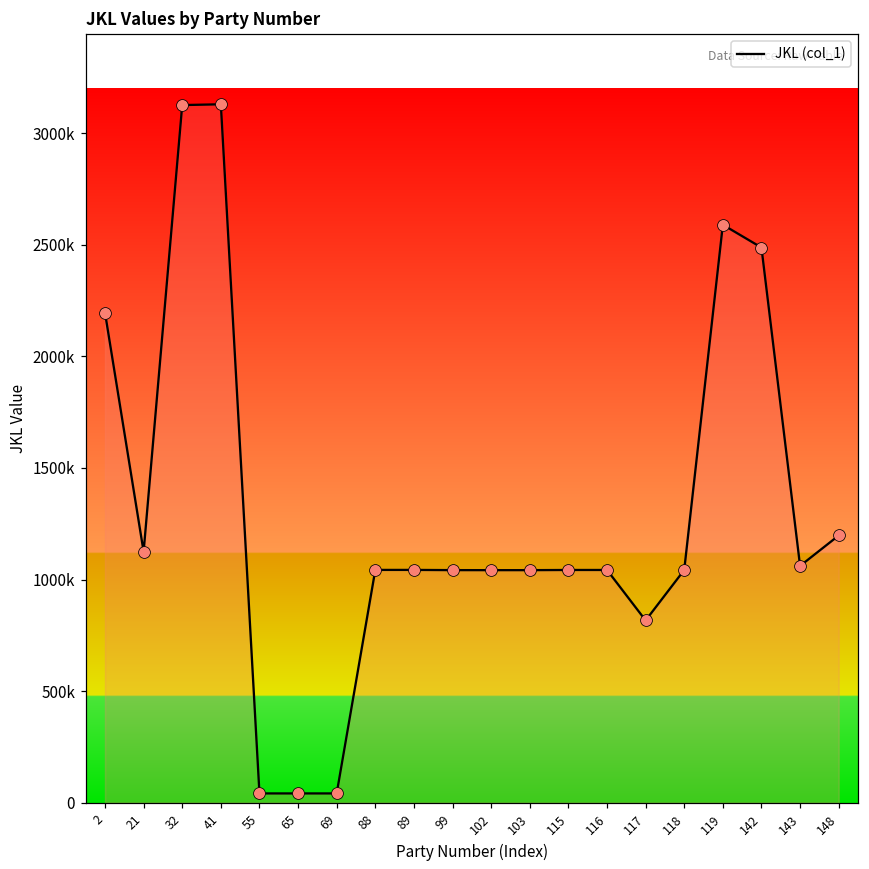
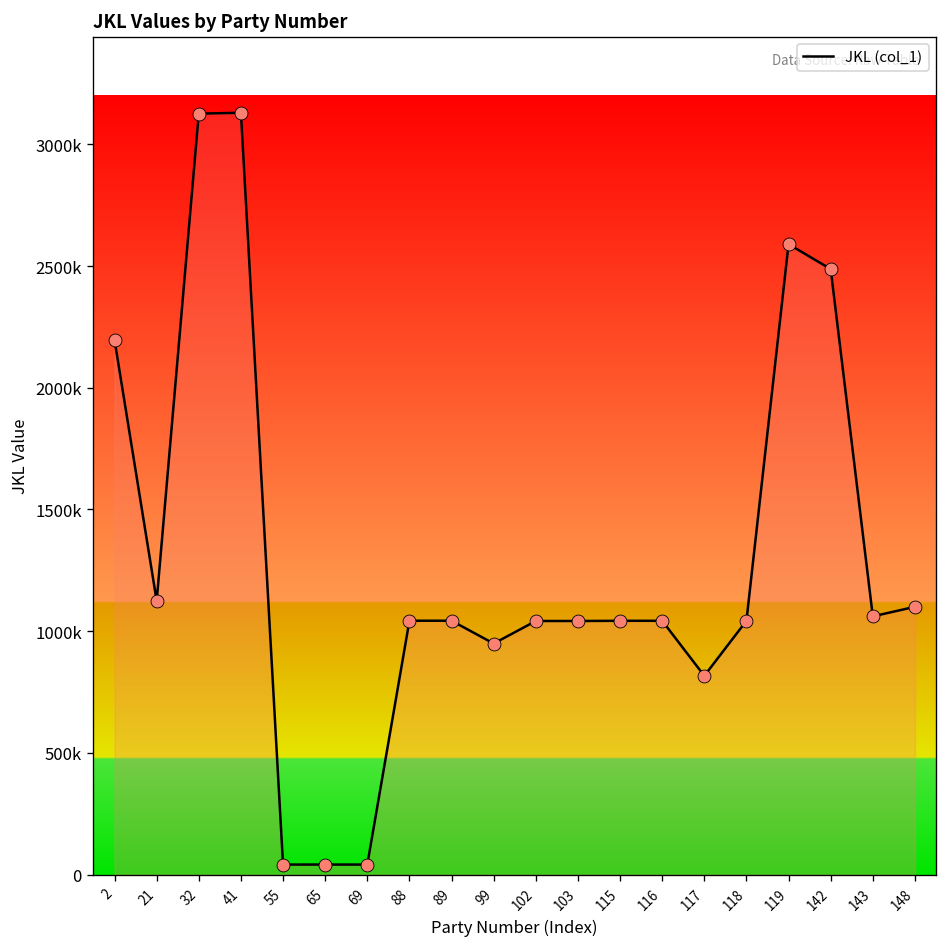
99: 1040000 -> 950000
148: 1200000 -> 1100000
